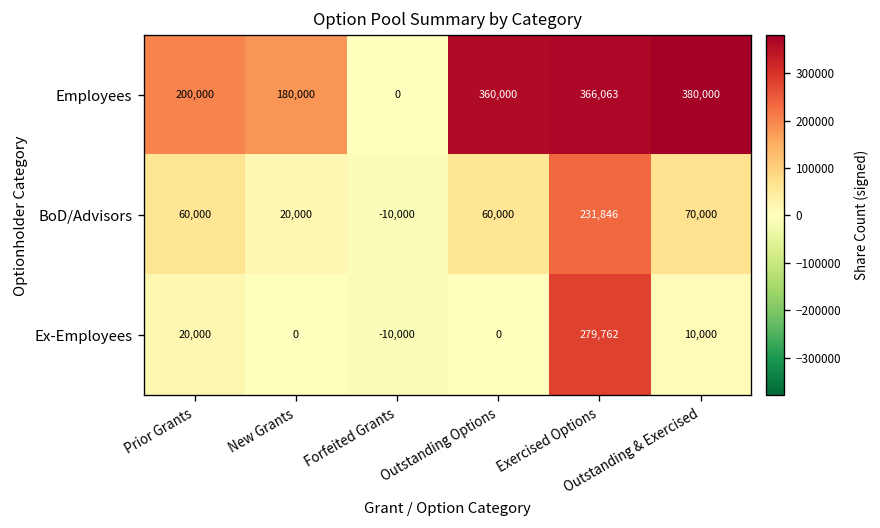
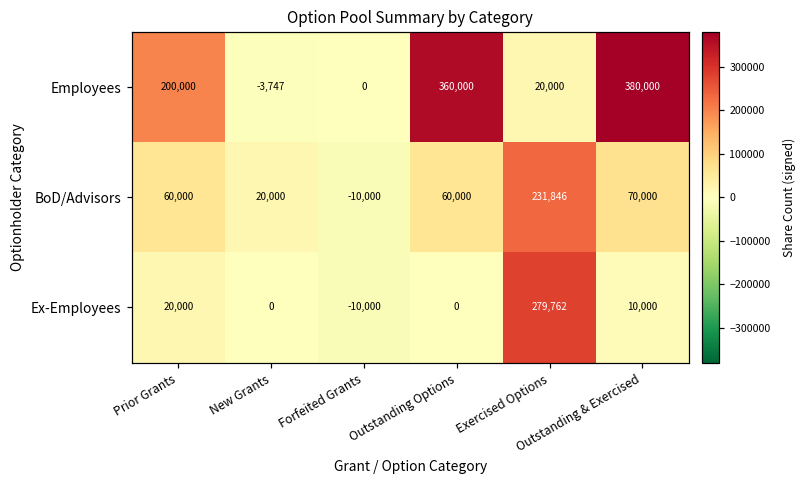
Employees, New Grants: 180,000 -> -3,747
Employees, Exercised Options: 366,063 -> 20,000
